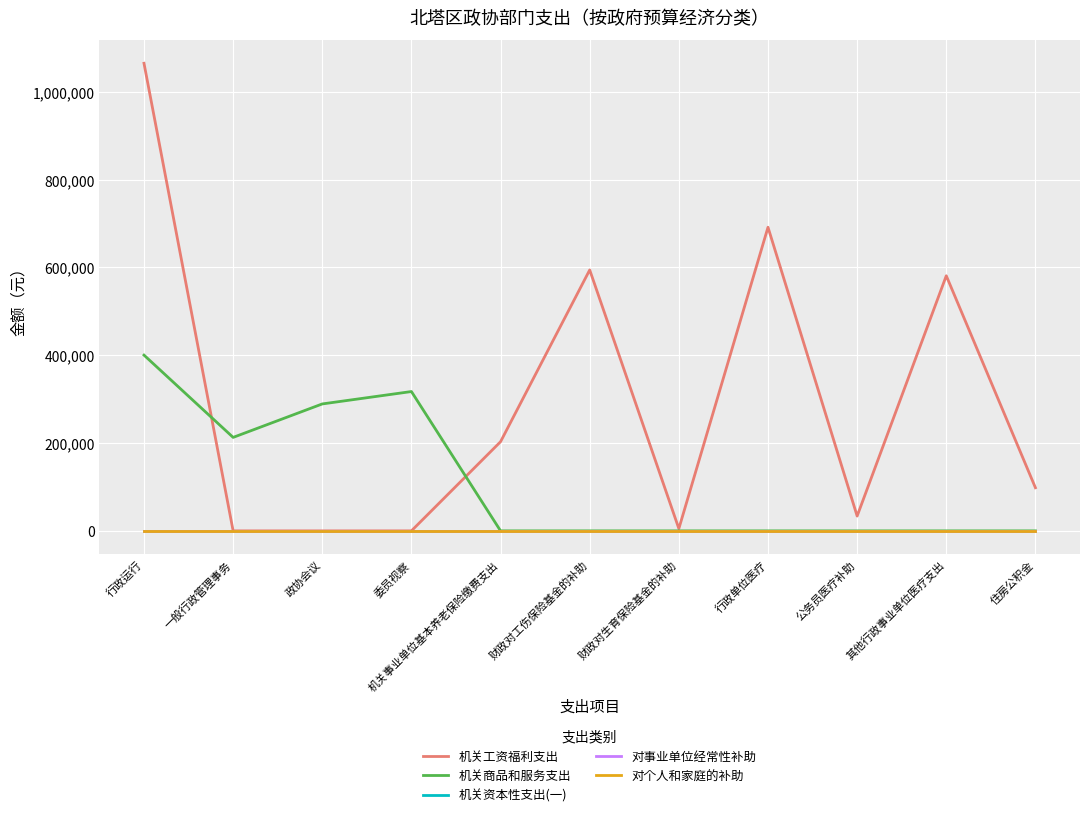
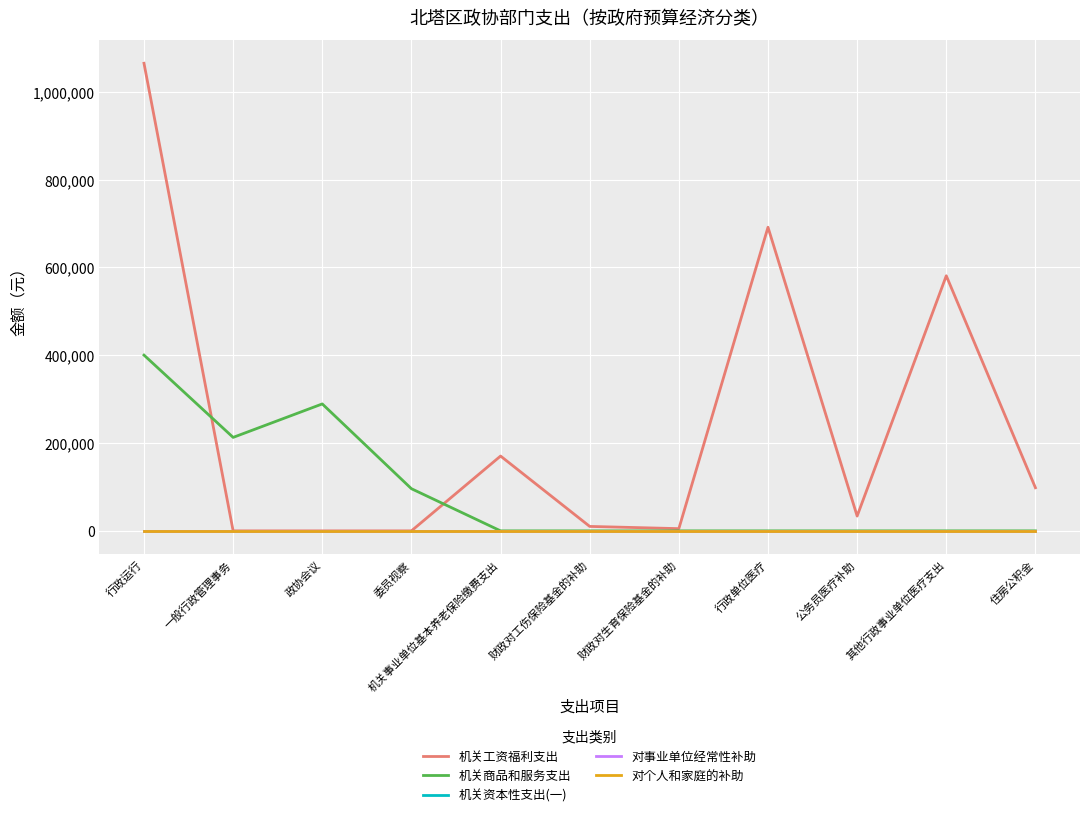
机关商品和服务支出, 委员视察: 320,000 -> 100,000
机关工资福利支出, 机关事业单位基本养老保险缴费支出: 200,000 -> 170,000
机关工资福利支出, 财政对工伤保险基金的补助: 590,000 -> 10,000
